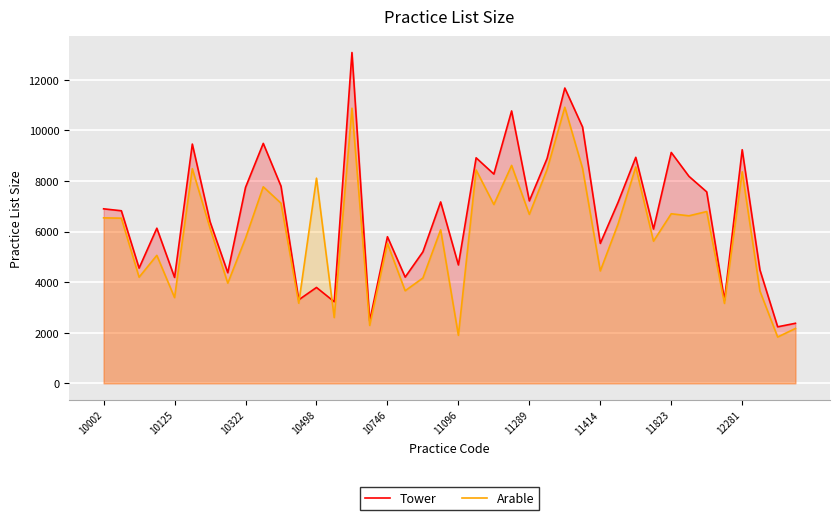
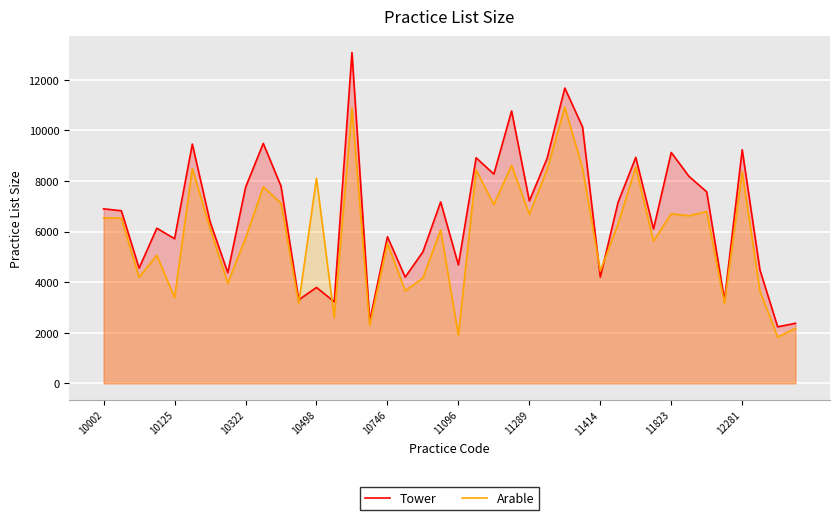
Tower, 10125: 4200 -> 5700
Tower, 11414: 5500 -> 4200
